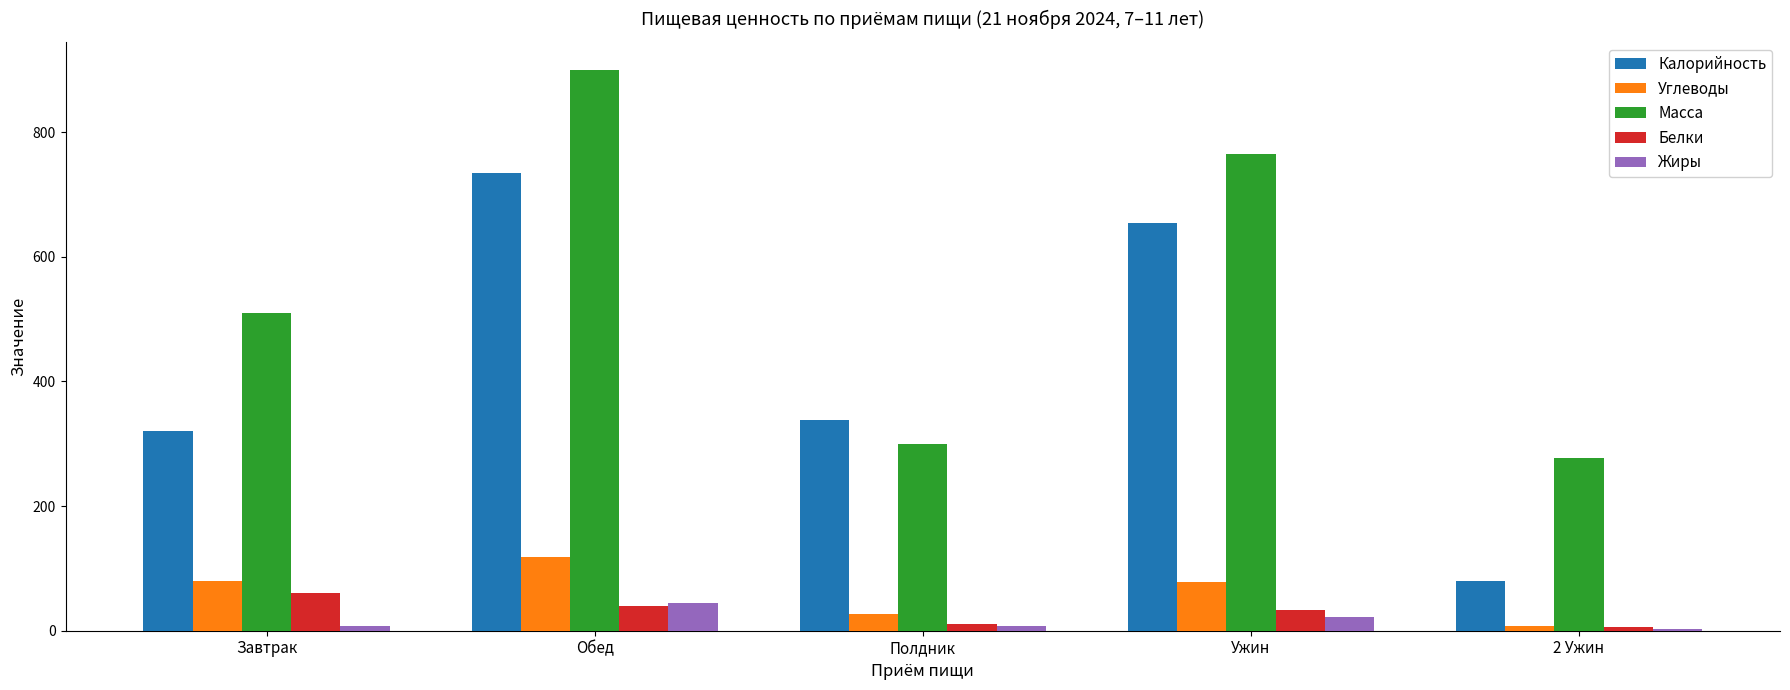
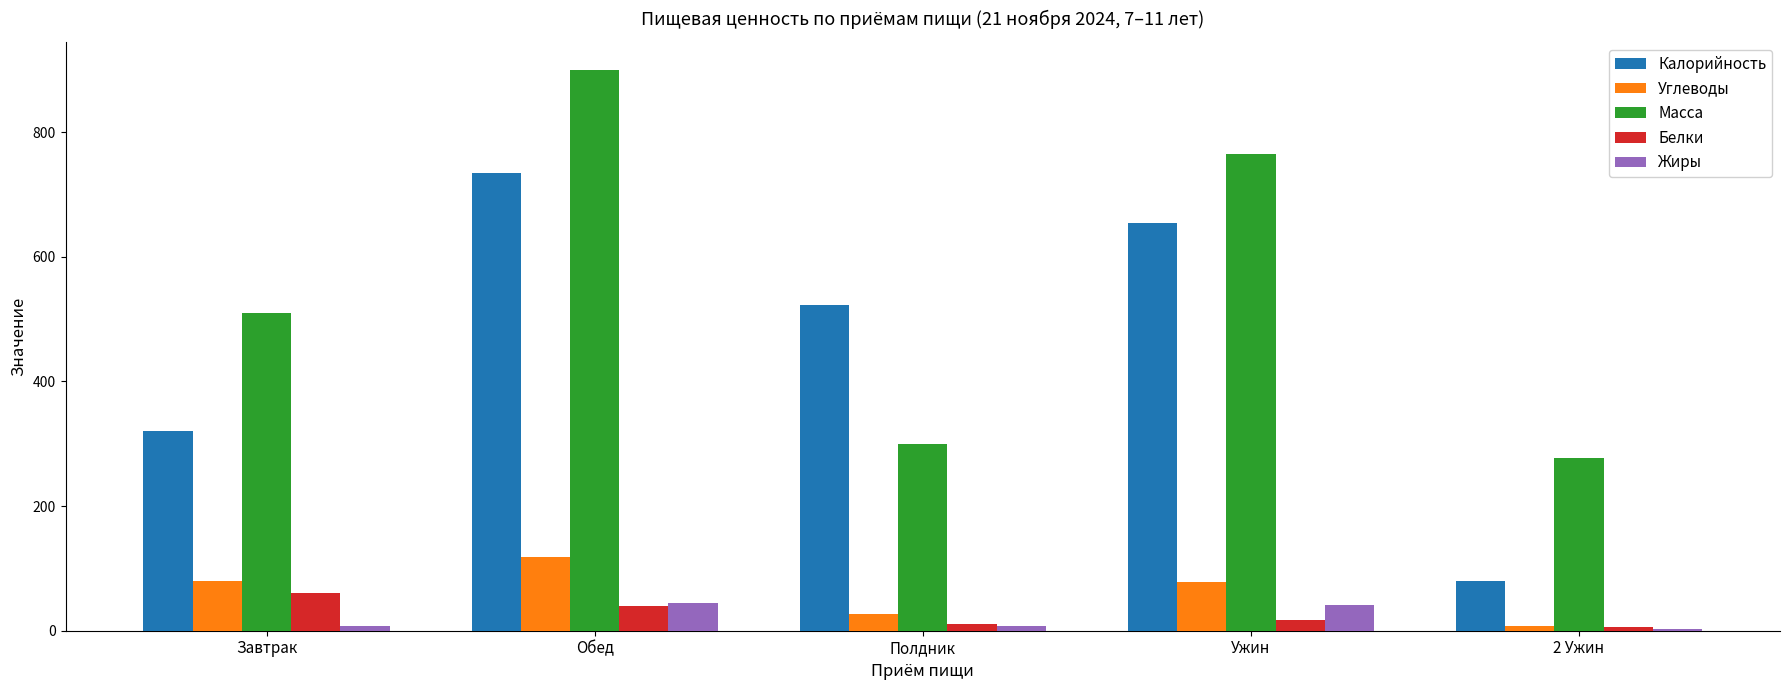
Калорийность, Полдник: 340 -> 520
Белки, Ужин: 30 -> 20
Жиры, Ужин: 20 -> 40
